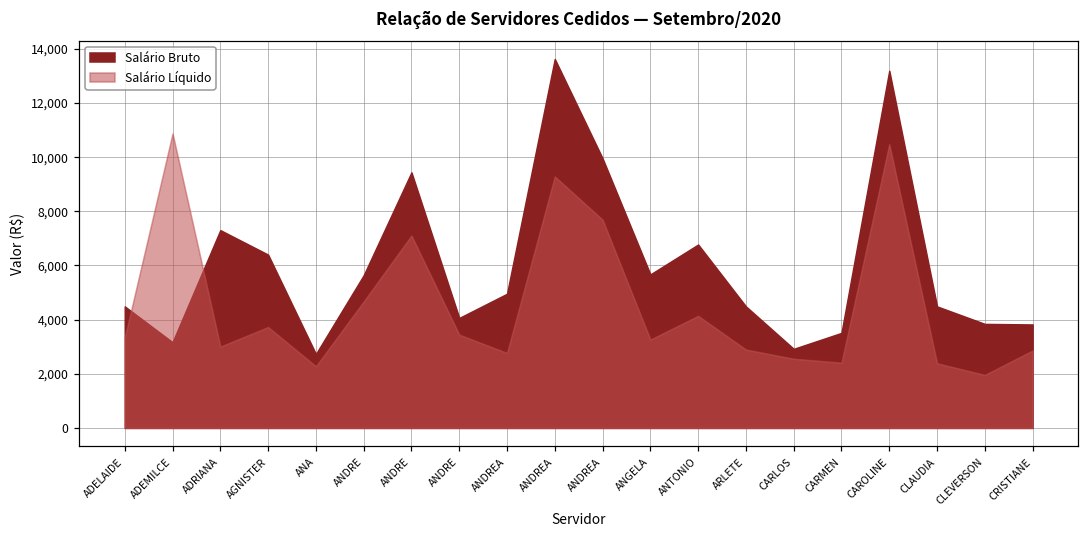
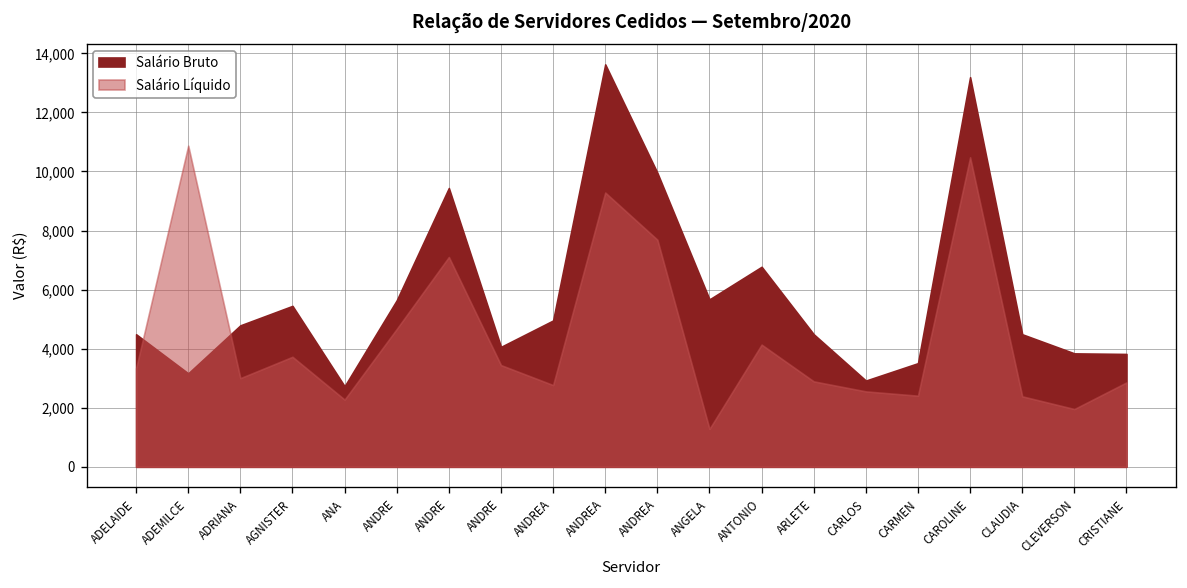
Salário Bruto, ADRIANA: 7,300 -> 4,800
Salário Bruto, AGNISTER: 6,400 -> 5,400
Salário Líquido, ANGELA: 3,300 -> 1,300
